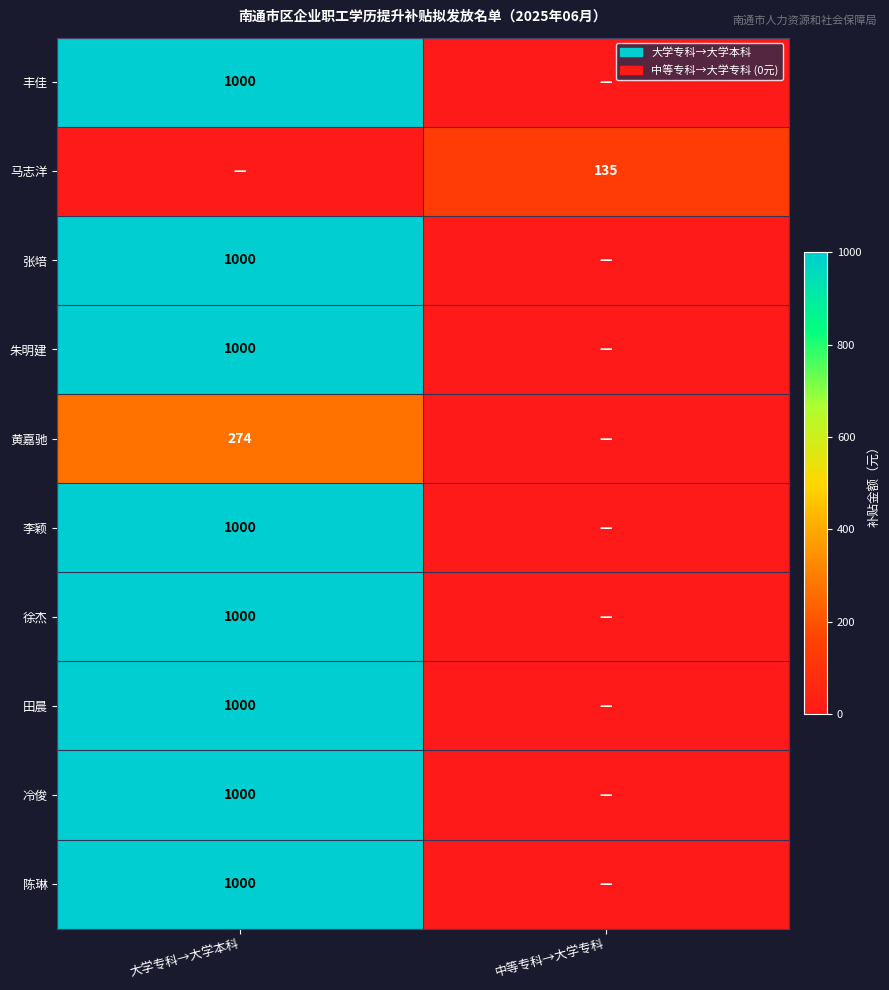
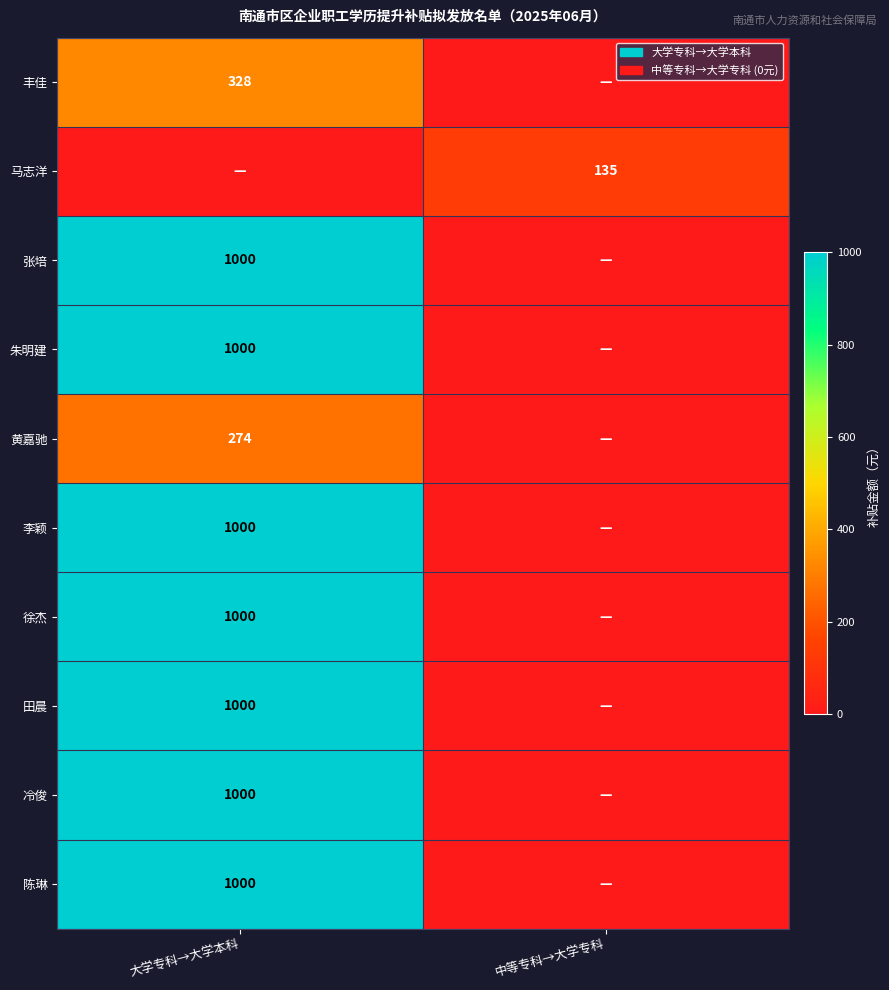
丰佳, 大学专科→大学本科: 1000 -> 328
